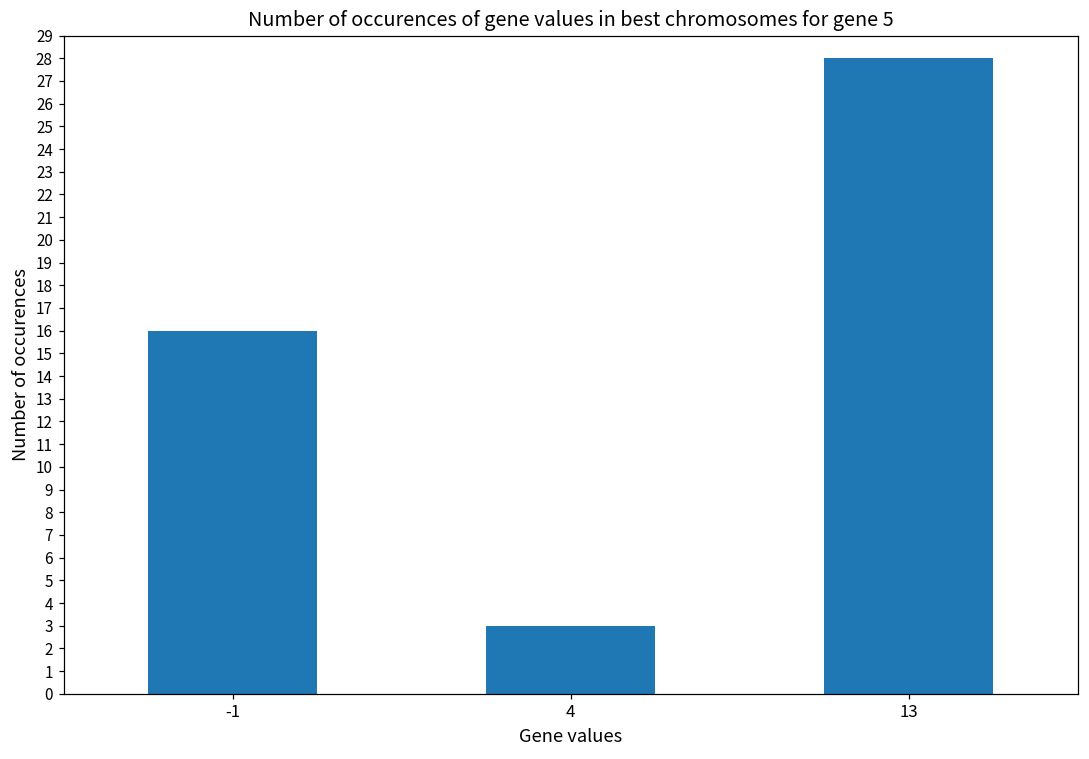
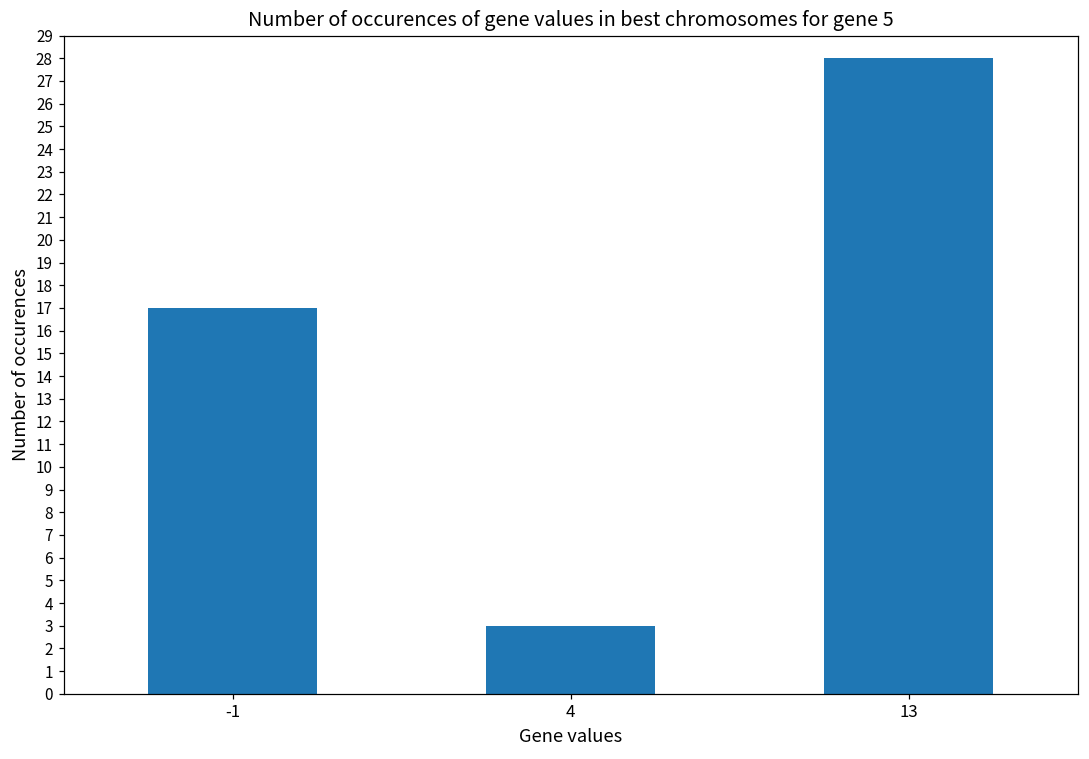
-1: 16 -> 17
